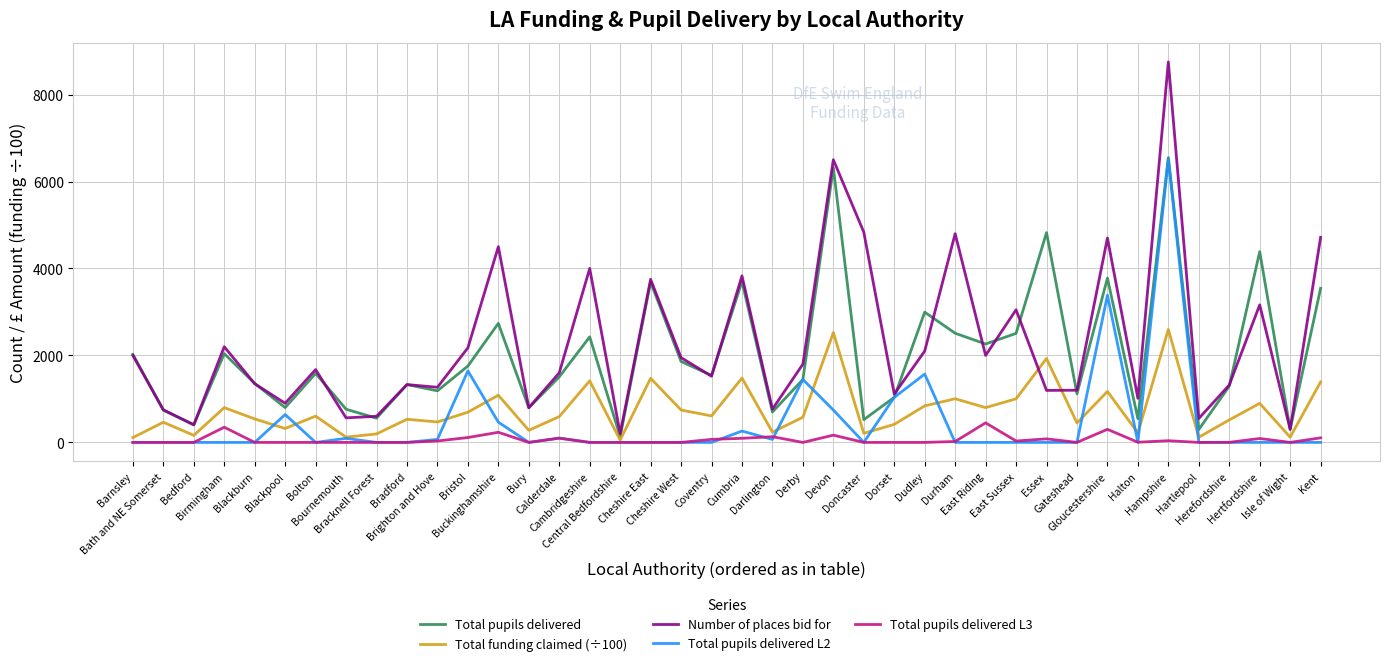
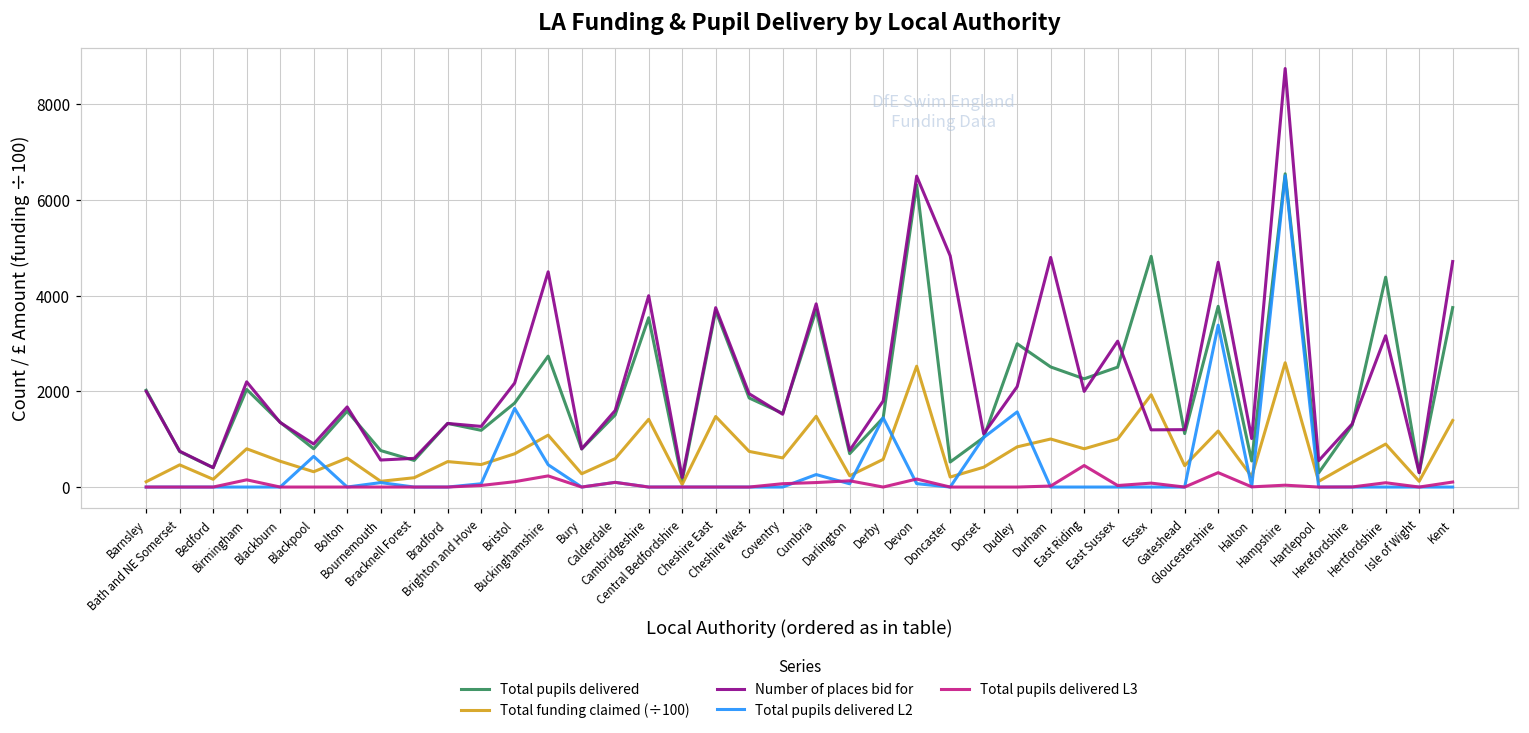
Total pupils delivered L3, Birmingham: 300 -> 200
Total pupils delivered, Cambridgeshire: 2400 -> 3500
Total pupils delivered L2, Devon: 700 -> 100
Total pupils delivered, Kent: 3500 -> 3800
